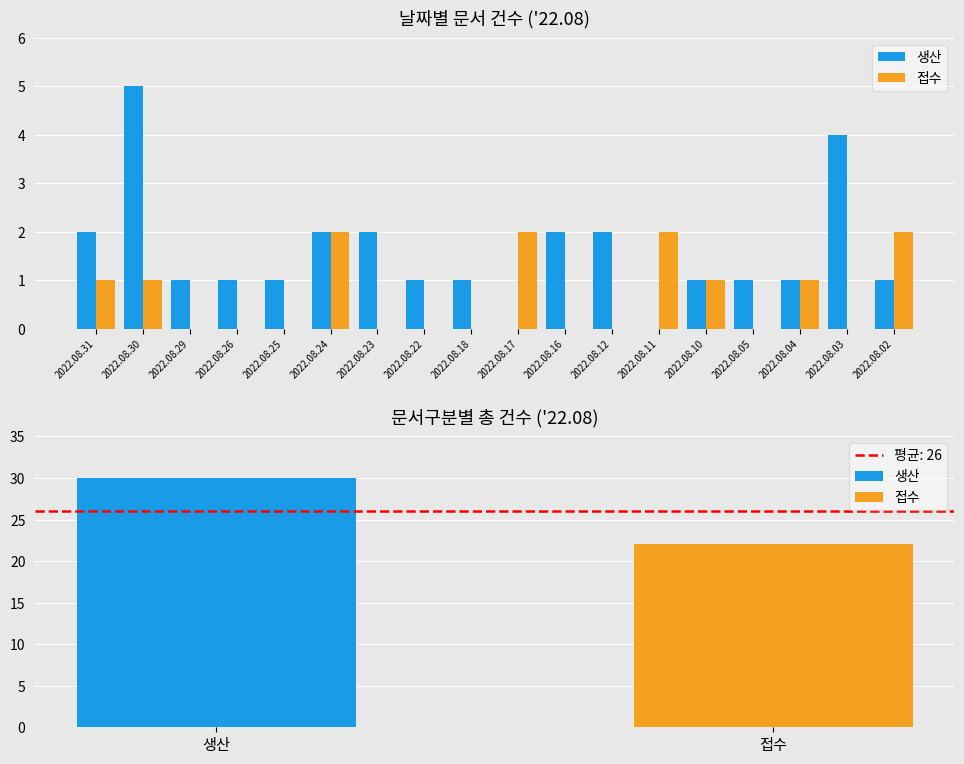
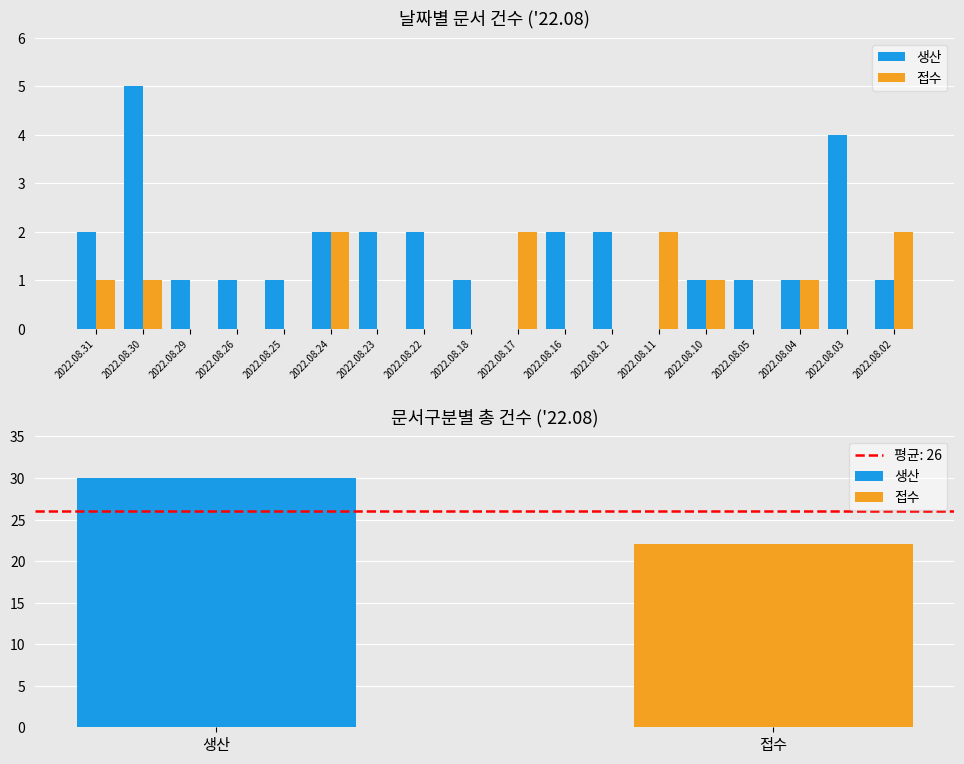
날짜별 문서 건수 ('22.08), 생산, 2022.08.22: 1 -> 2
